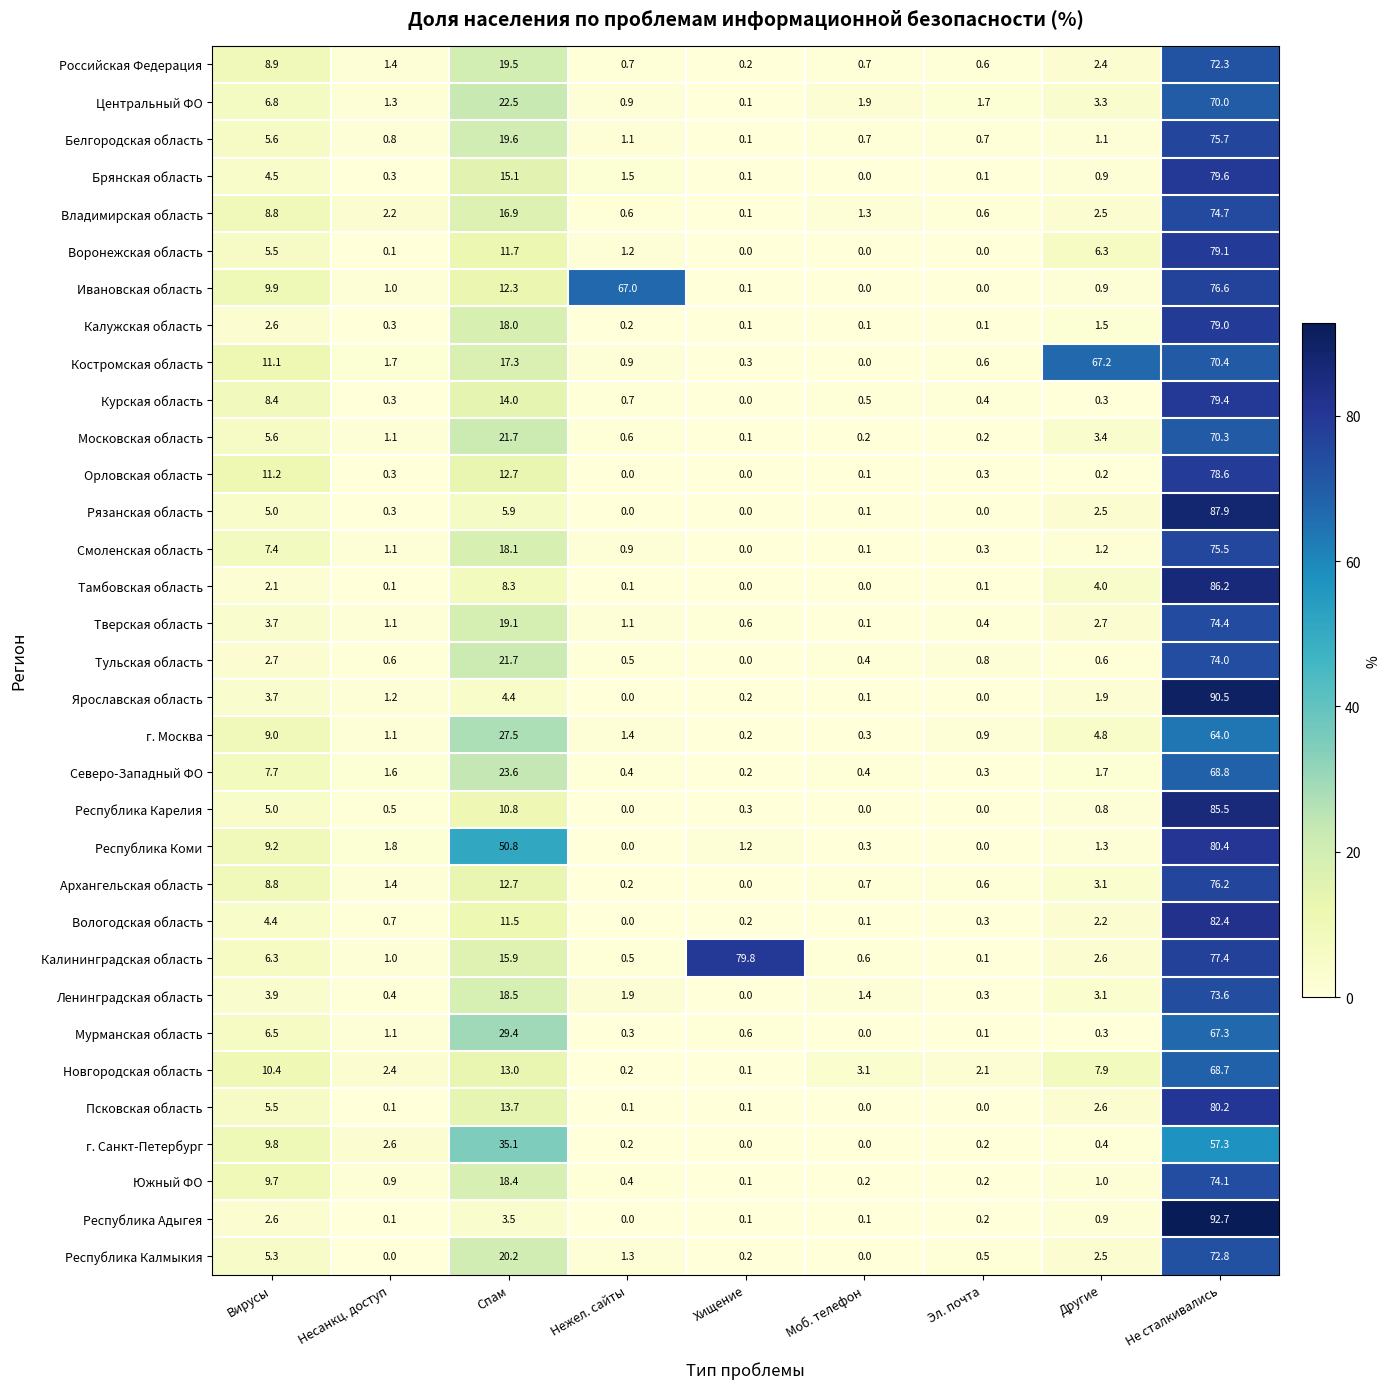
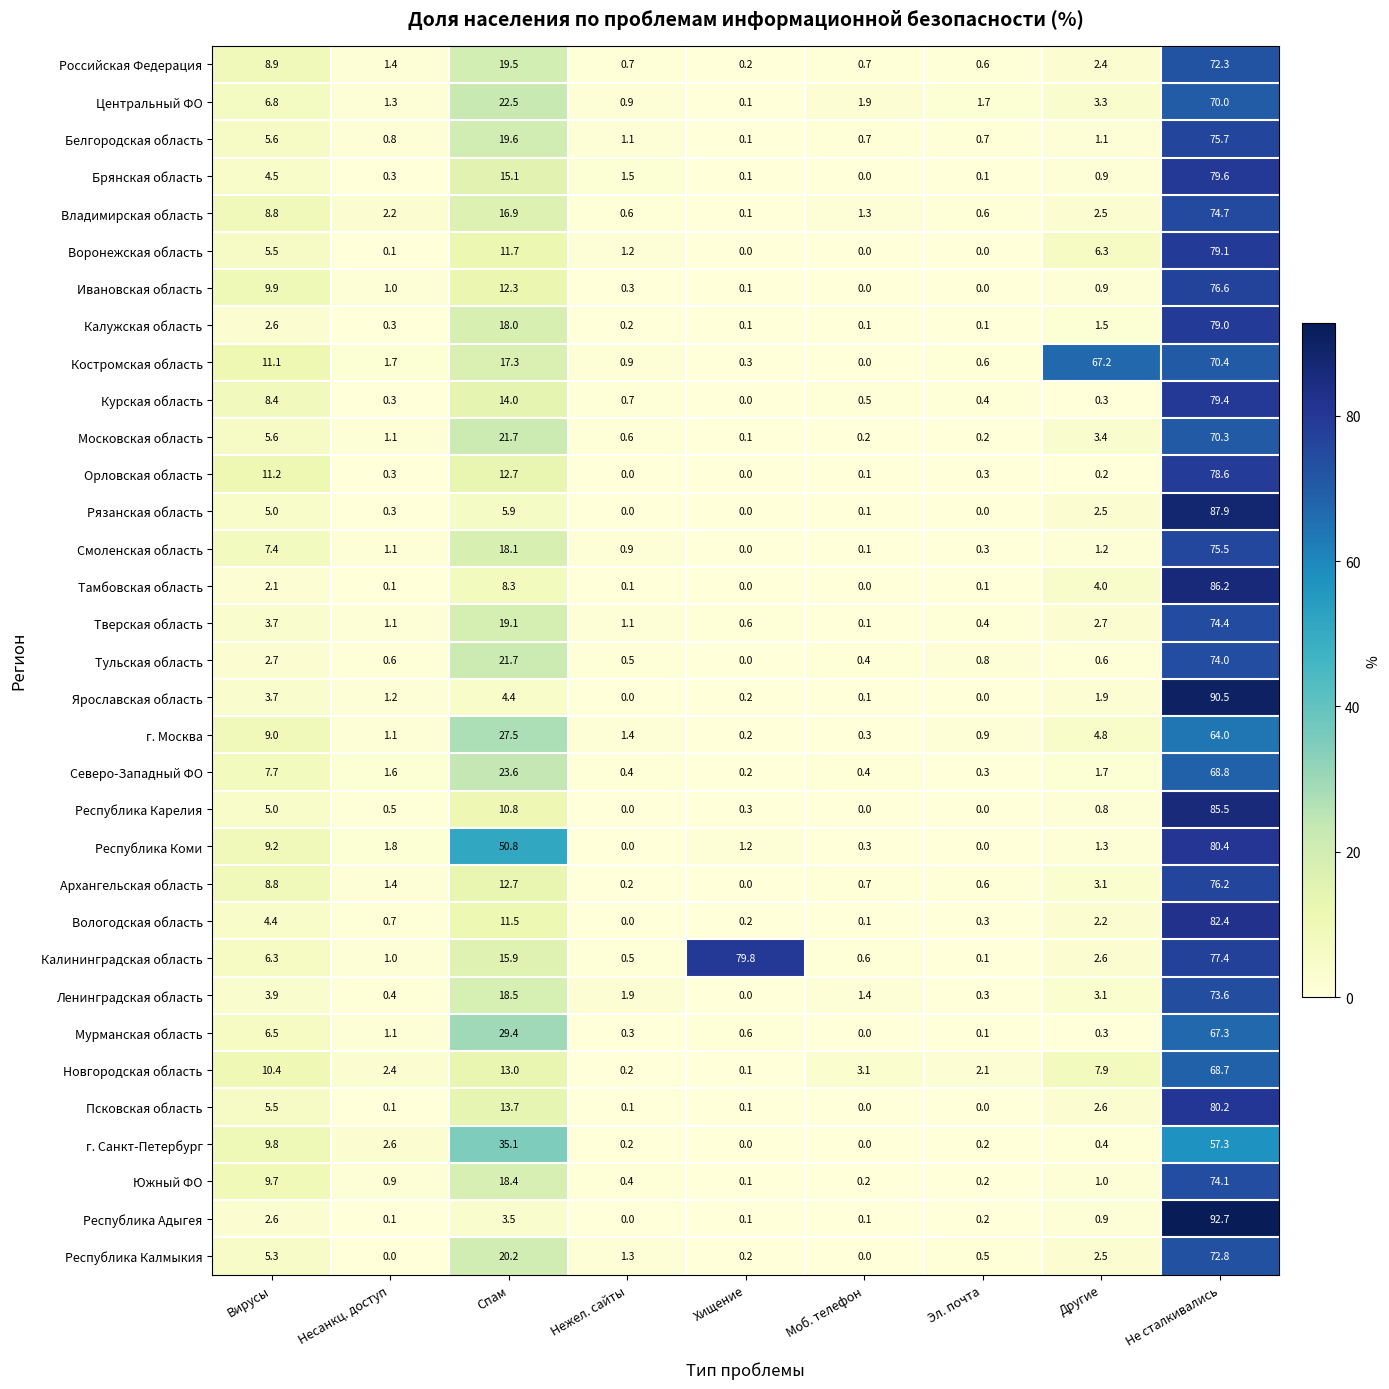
Ивановская область, Нежел. сайты: 67.0 -> 0.3
